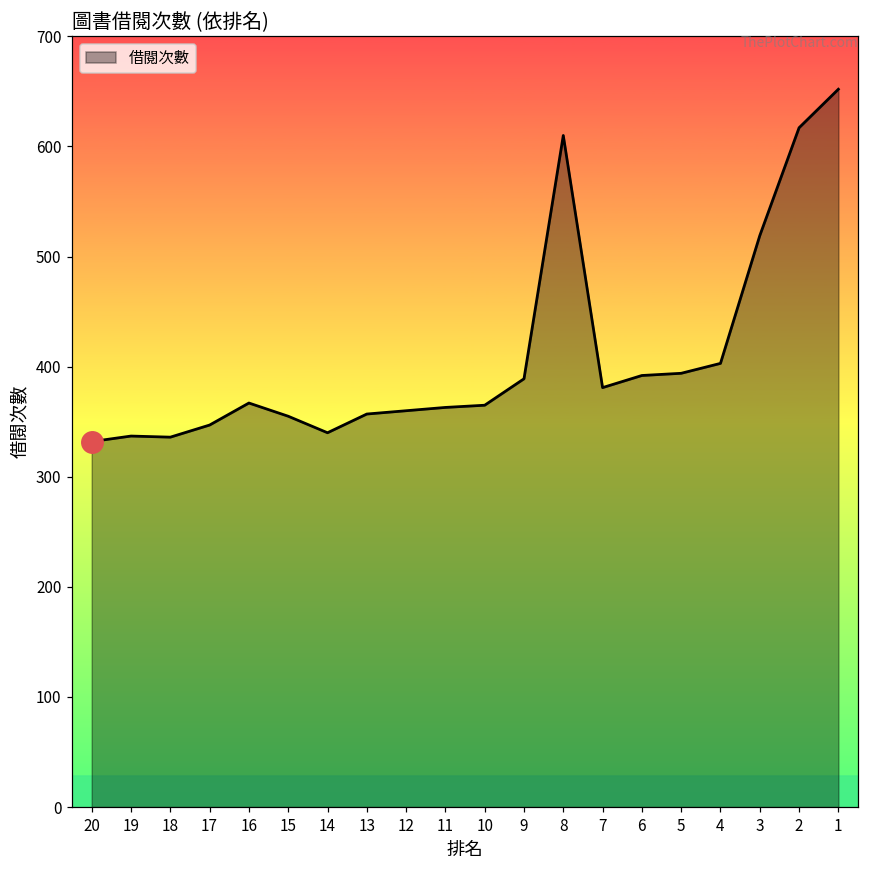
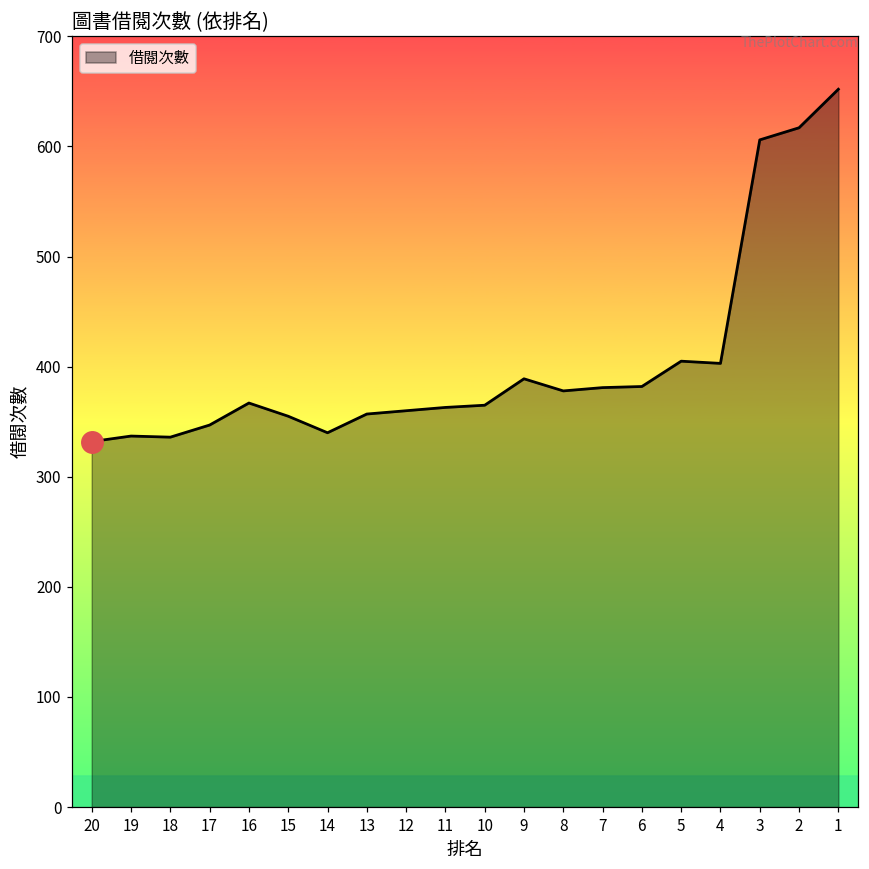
借閱次數, 8: 610 -> 378
借閱次數, 6: 392 -> 382
借閱次數, 5: 394 -> 405
借閱次數, 3: 519 -> 606
